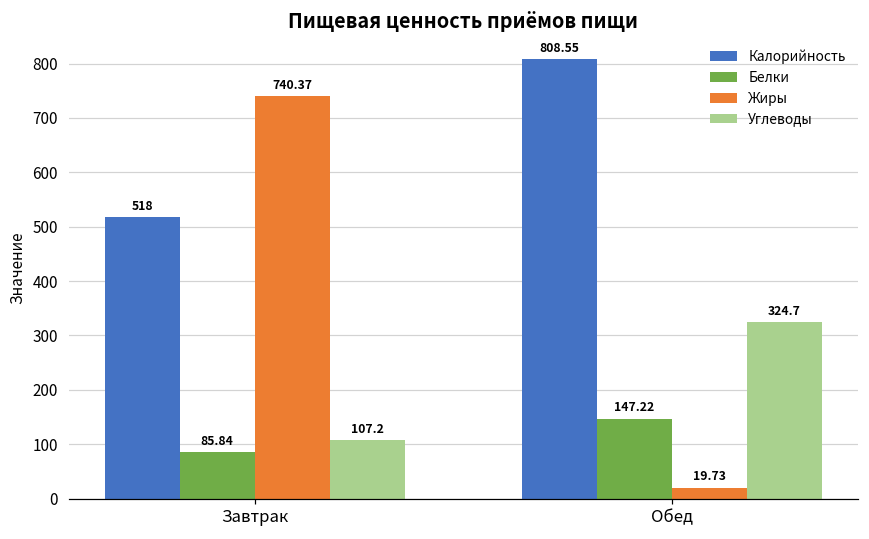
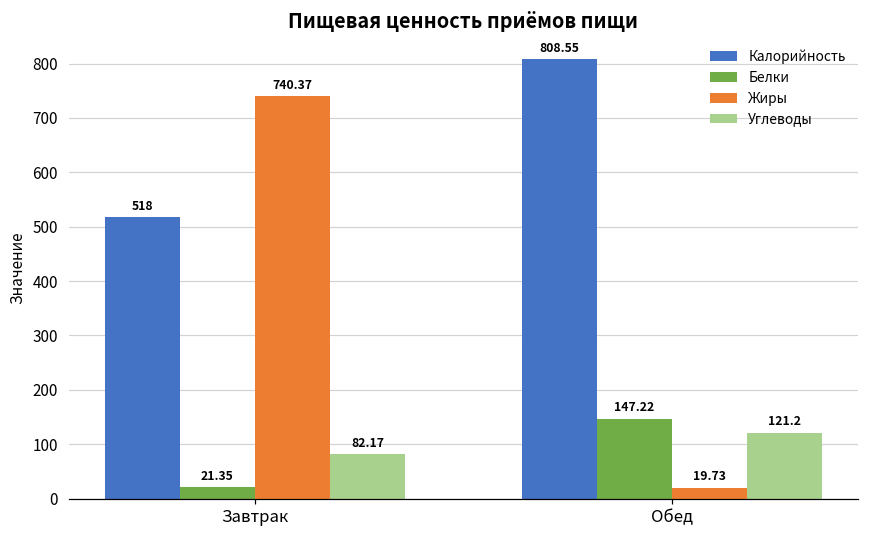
Белки, Завтрак: 85.84 -> 21.35
Углеводы, Завтрак: 107.2 -> 82.17
Углеводы, Обед: 324.7 -> 121.2
